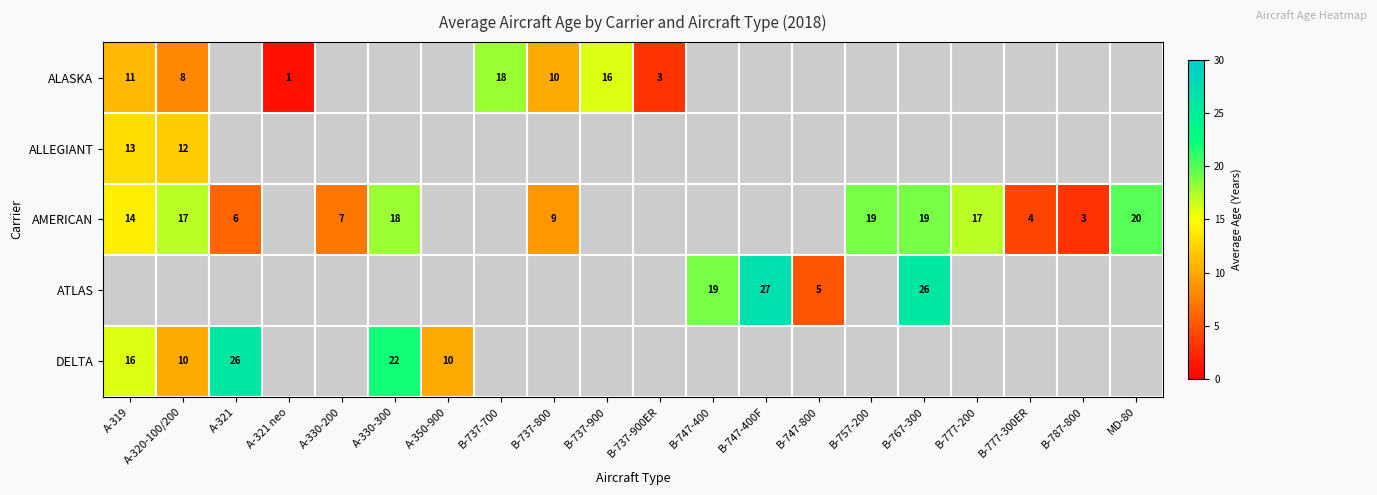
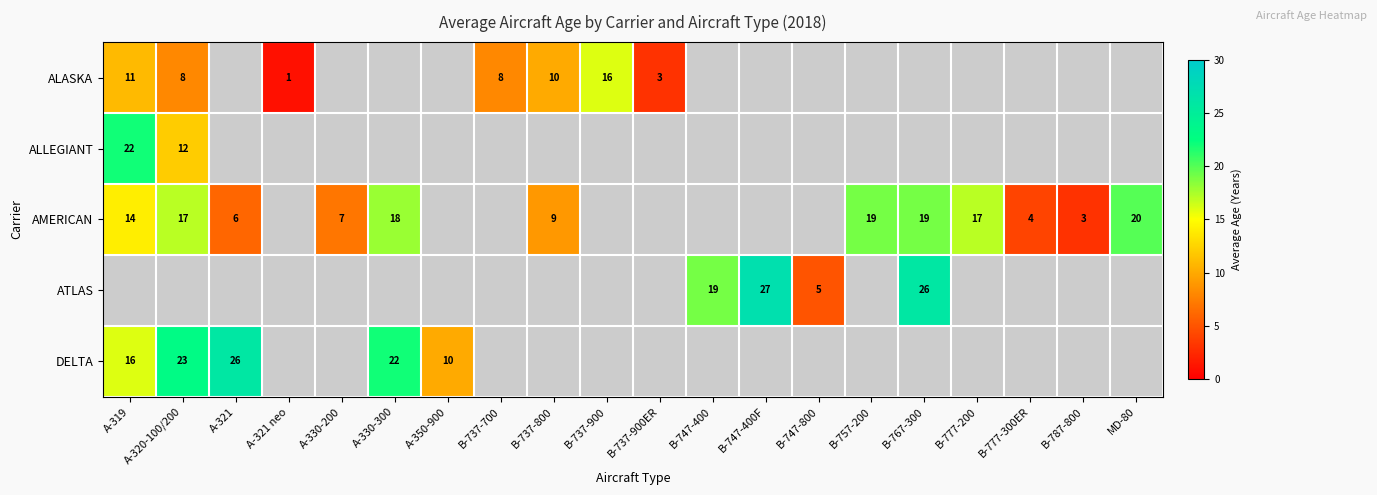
ALASKA, B-737-700: 18 -> 8
ALLEGIANT, A-319: 13 -> 22
DELTA, A-320-100/200: 10 -> 23
